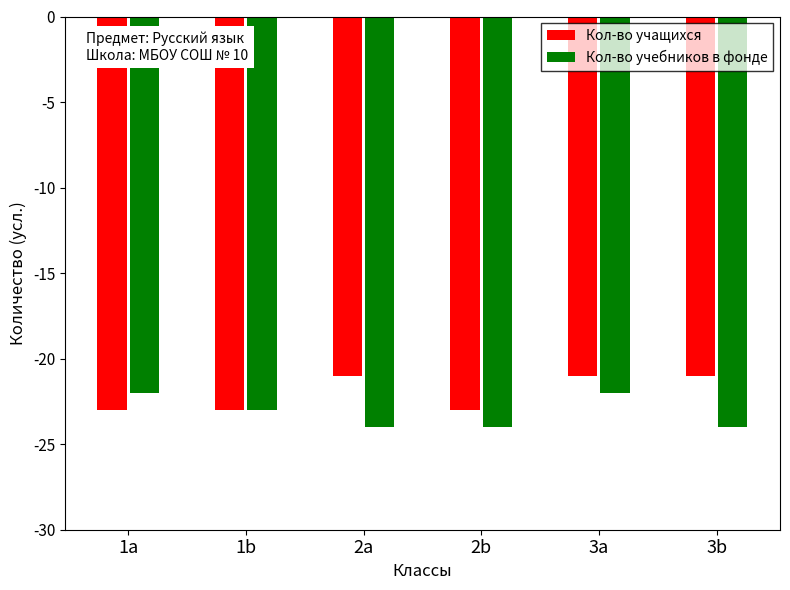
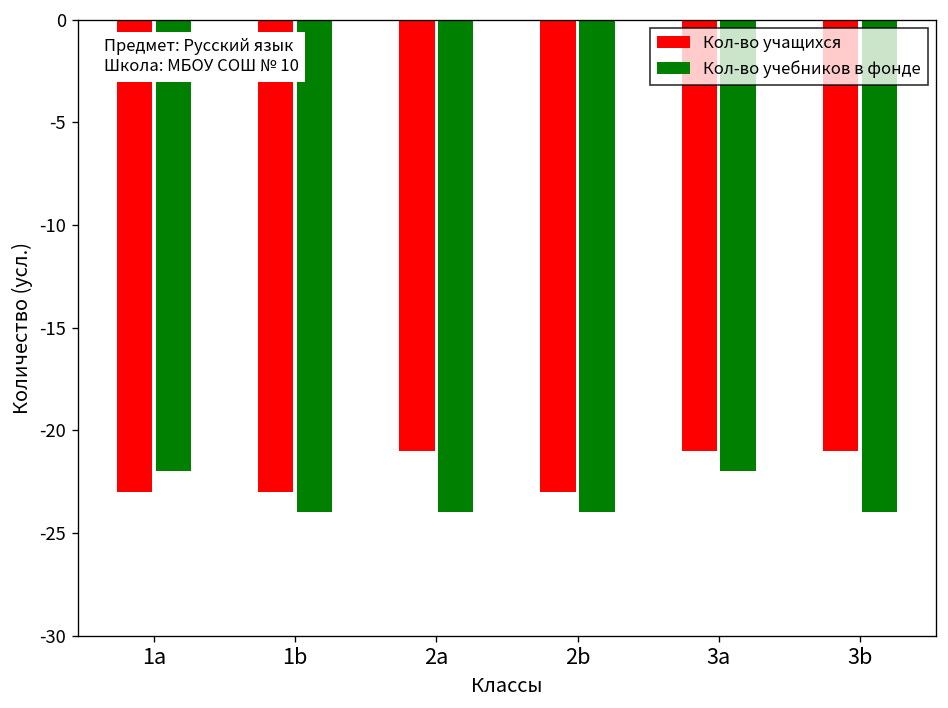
Кол-во учебников в фонде, 1b: -23.0 -> -24.0
